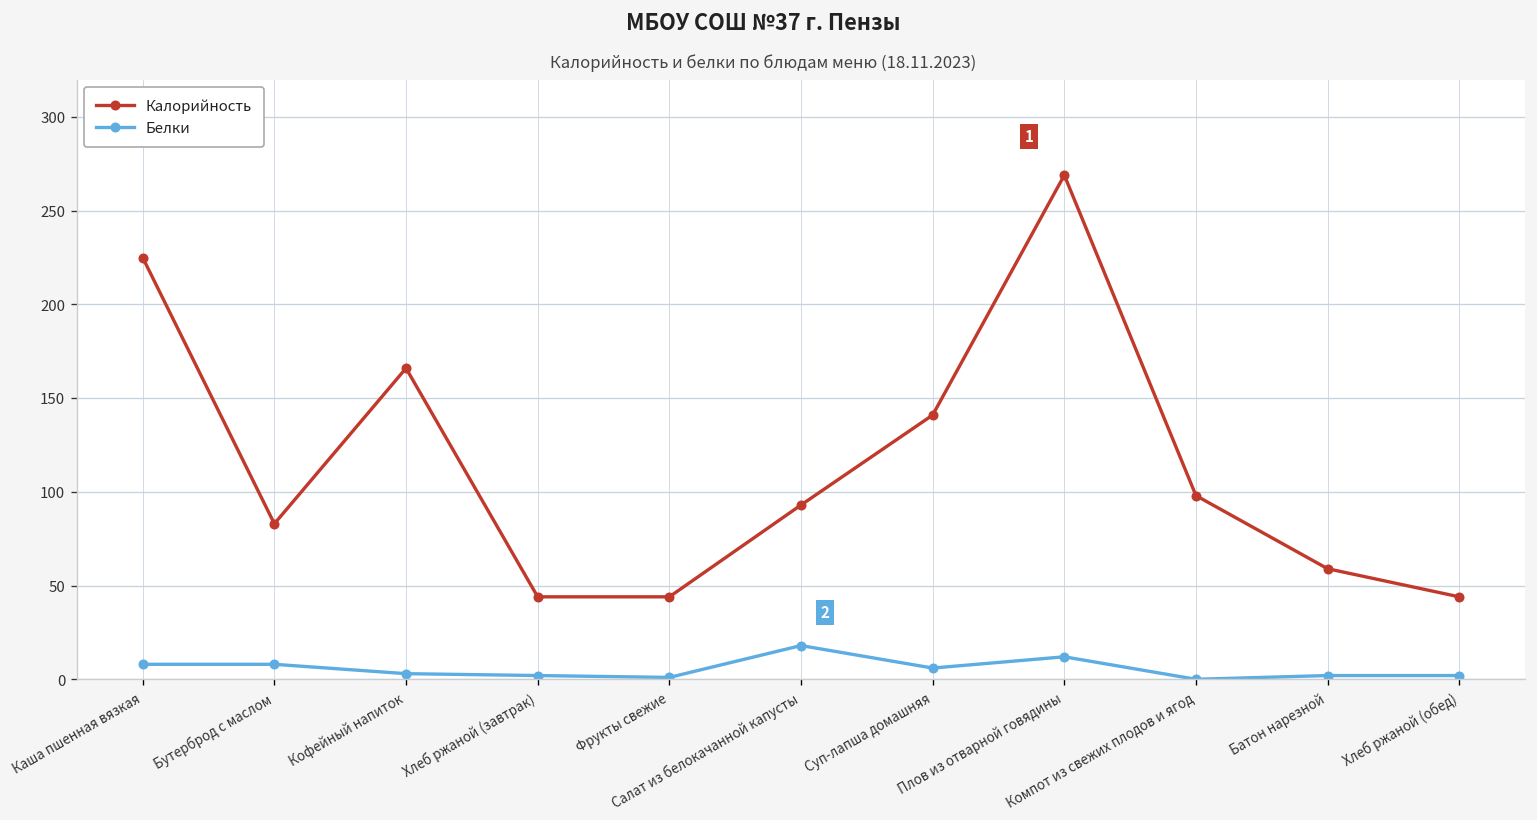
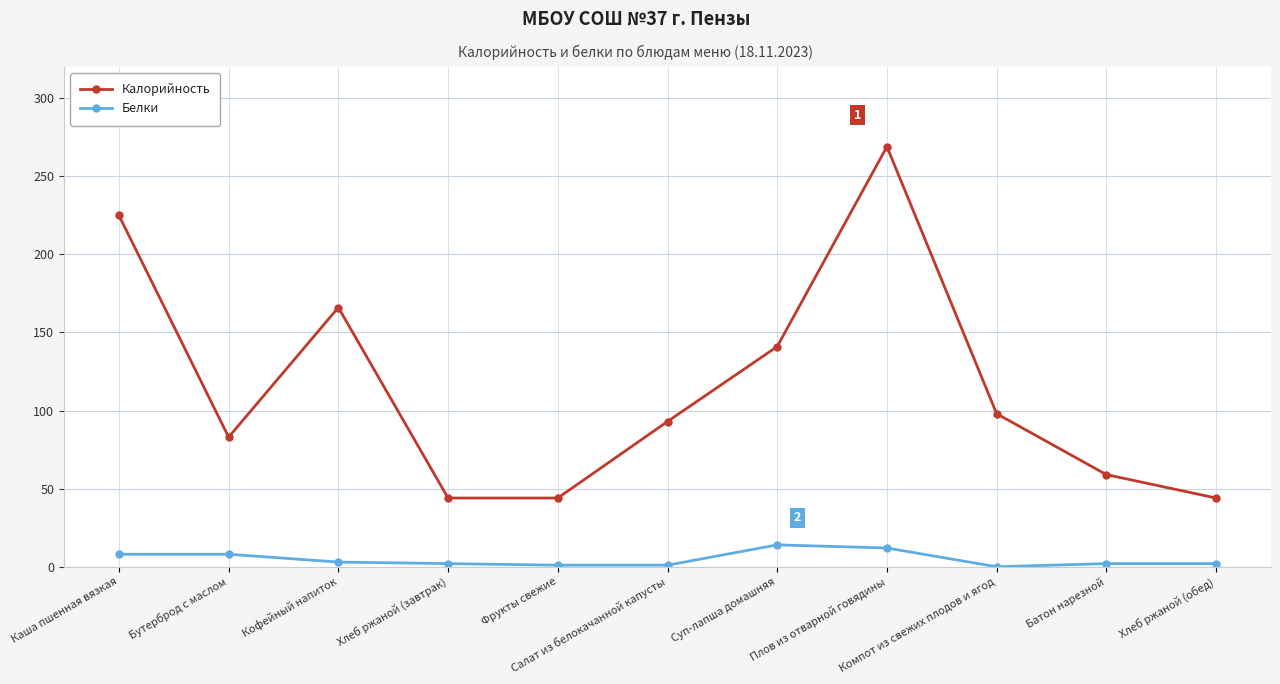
Белки, Салат из белокачанной капусты: 18 -> 1
Белки, Суп-лапша домашняя: 6 -> 14
